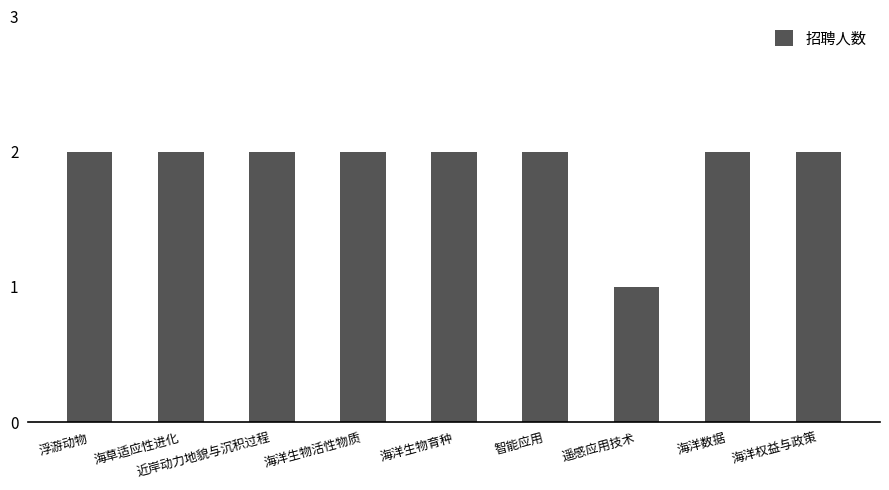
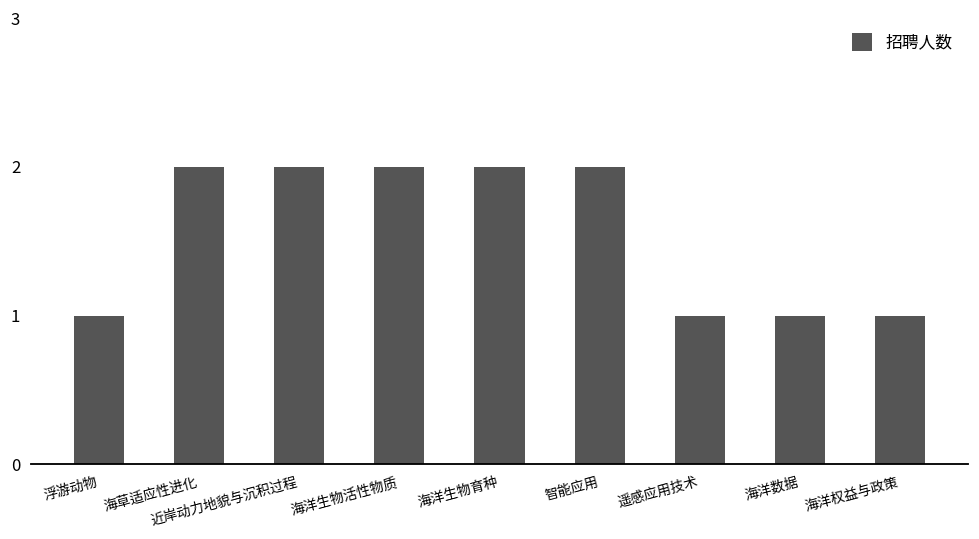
浮游动物: 2 -> 1
海洋数据: 2 -> 1
海洋权益与政策: 2 -> 1
